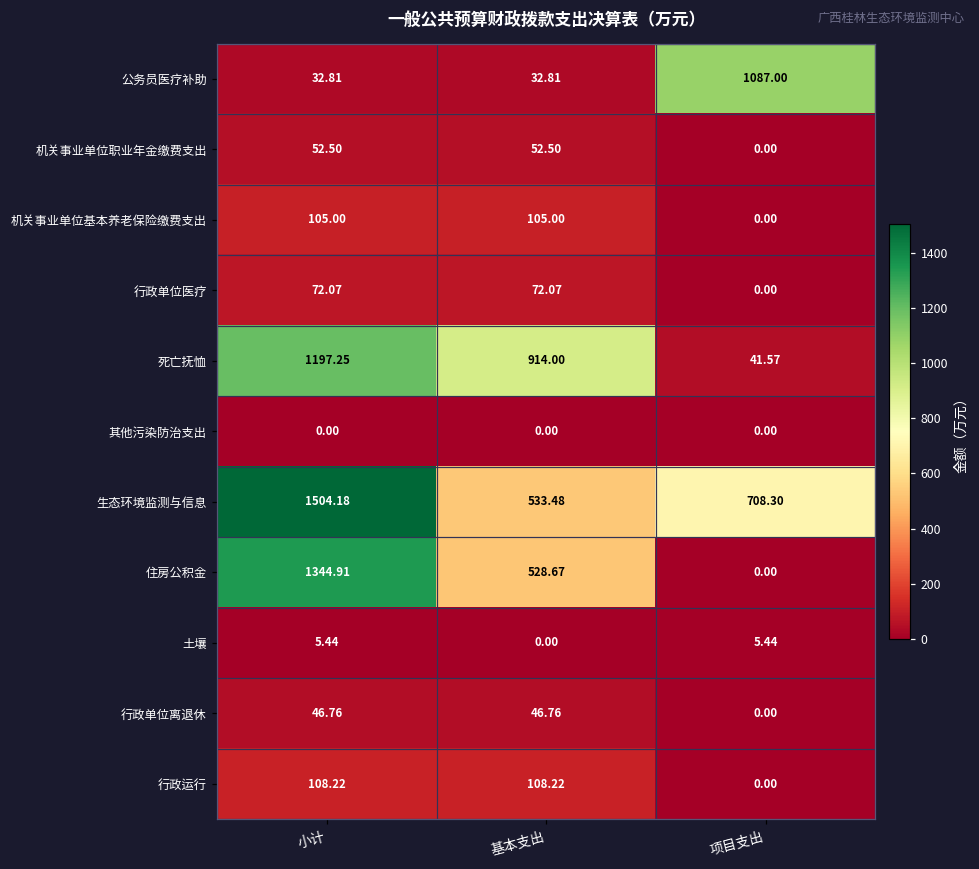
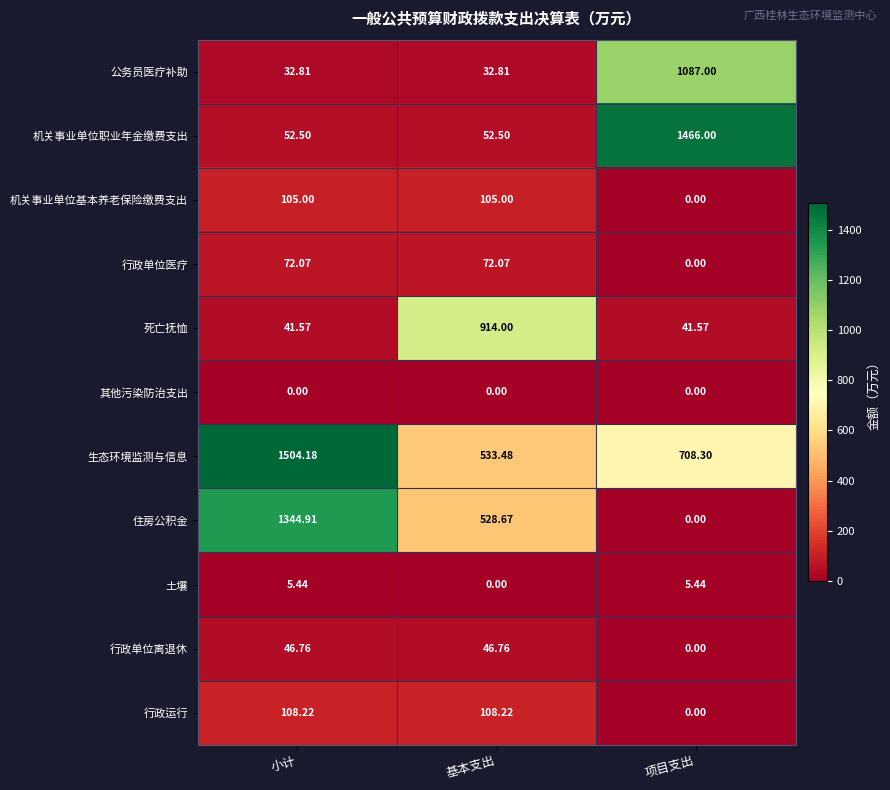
机关事业单位职业年金缴费支出, 项目支出: 0.00 -> 1466.00
死亡抚恤, 小计: 1197.25 -> 41.57
